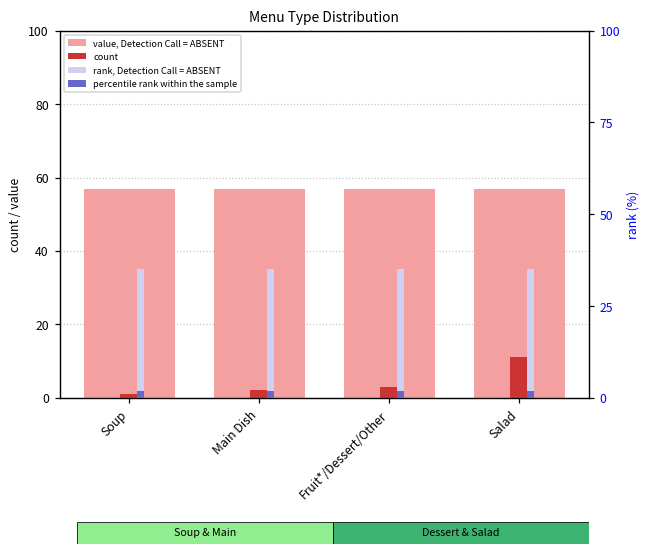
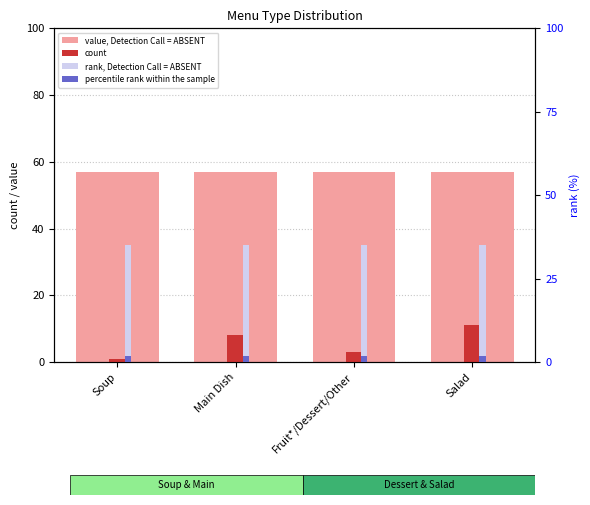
Menu Type Distribution, count, Main Dish: 2 -> 8
